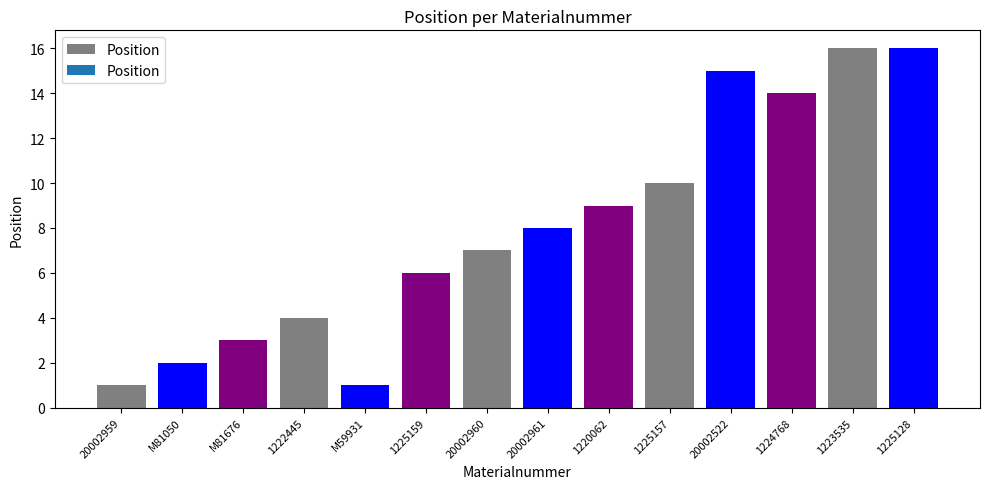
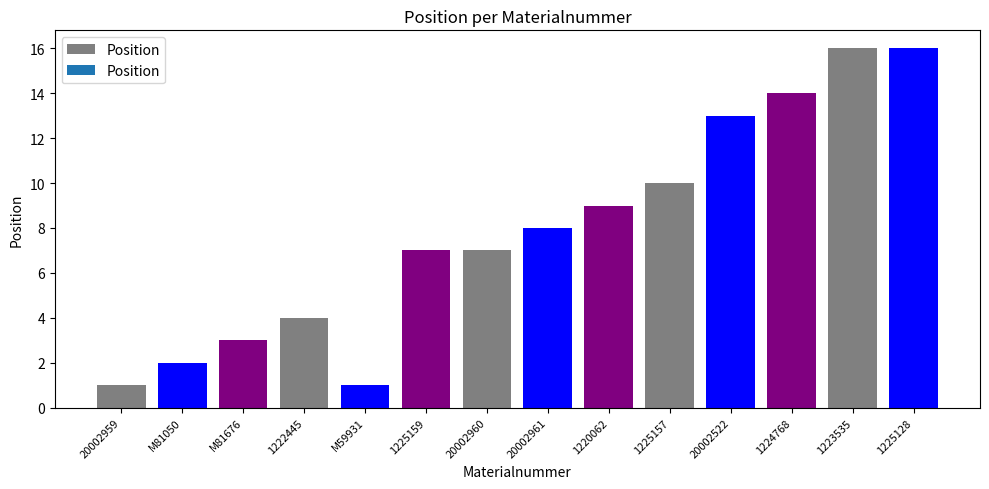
1225159: 6 -> 7
20002522: 15 -> 13
